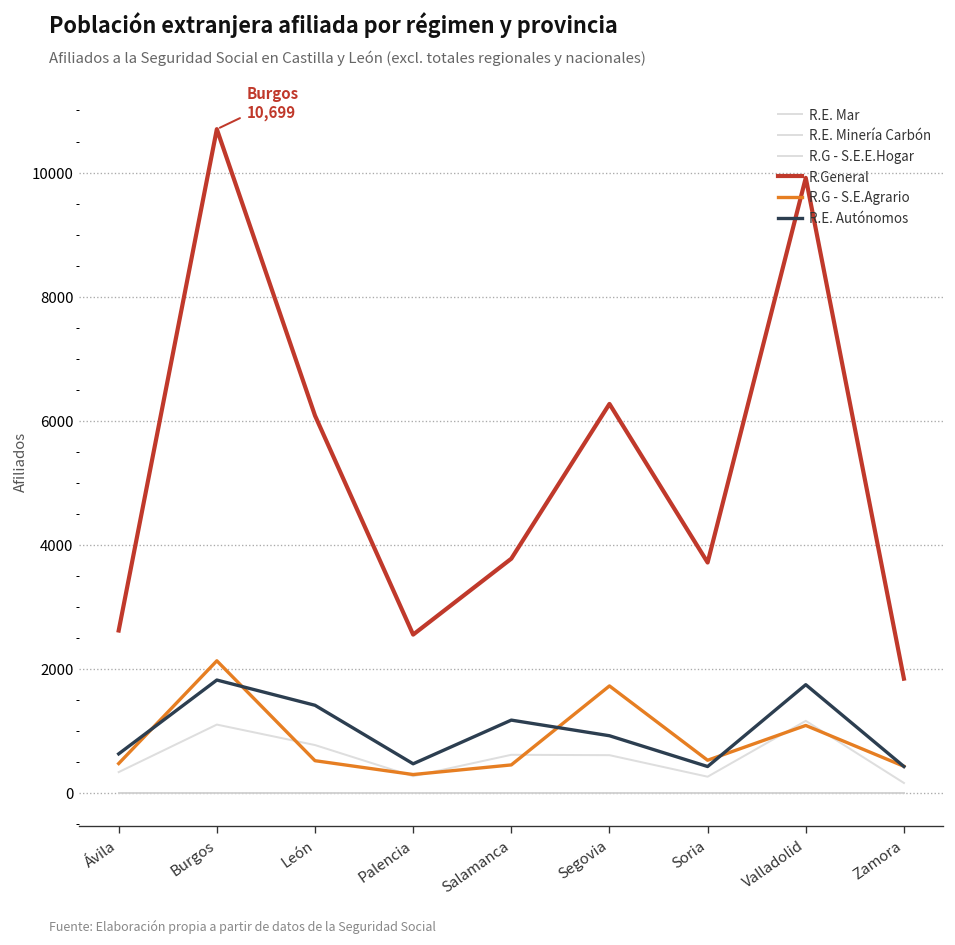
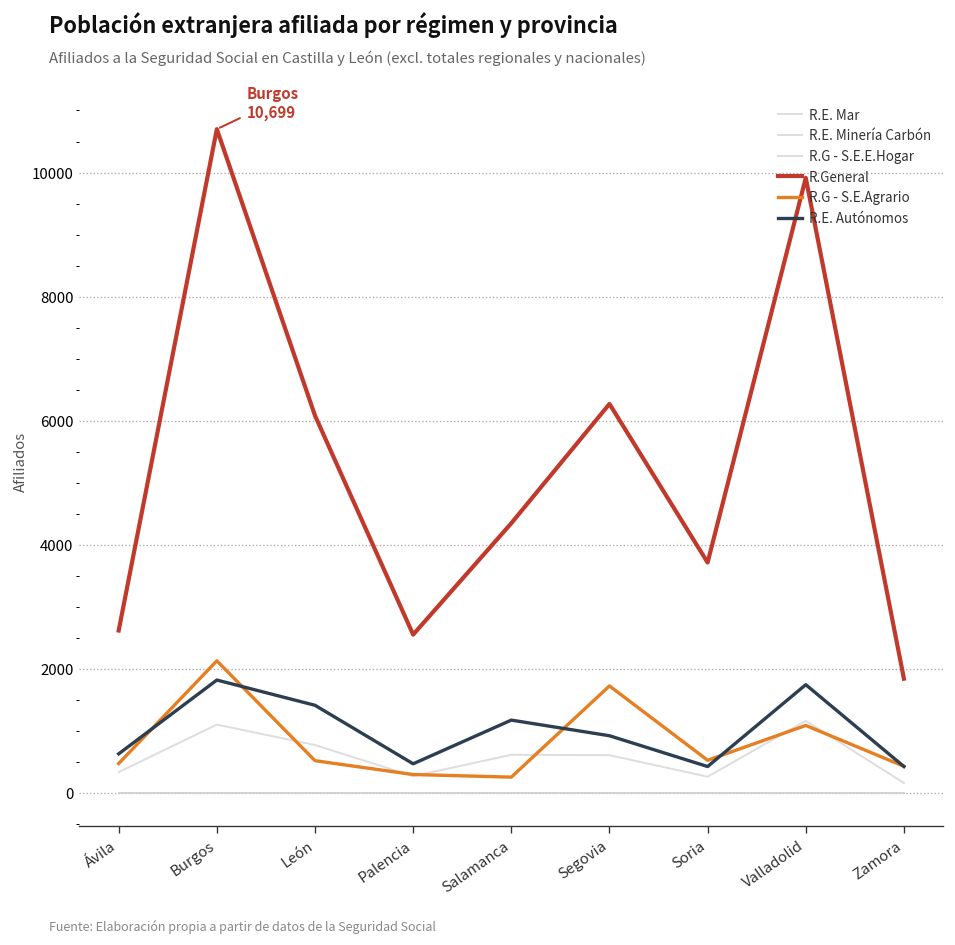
R.General, Salamanca: 3800 -> 4300
R.G - S.E.Agrario, Salamanca: 500 -> 300
